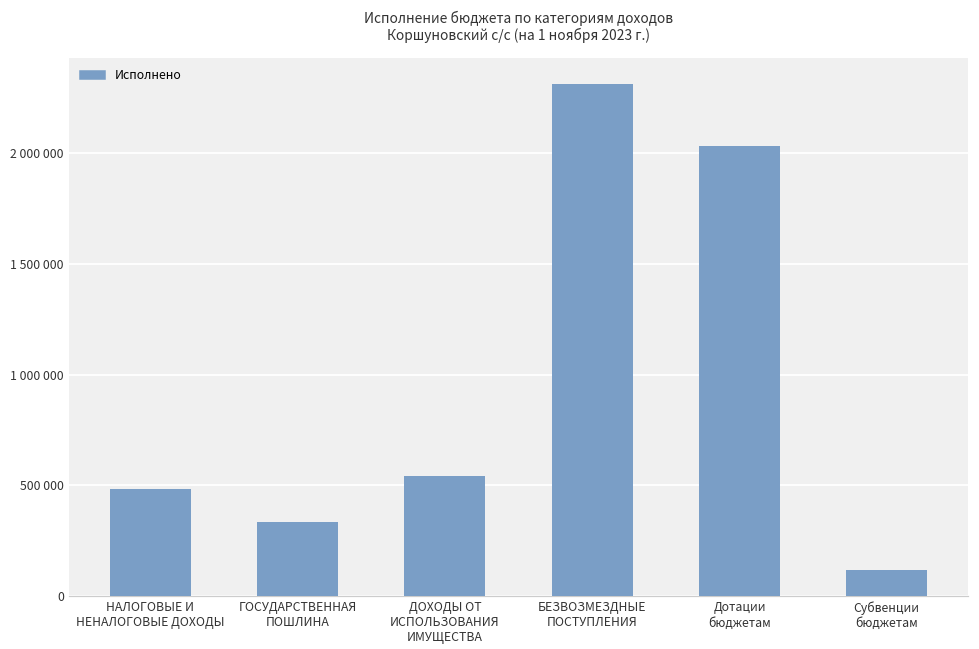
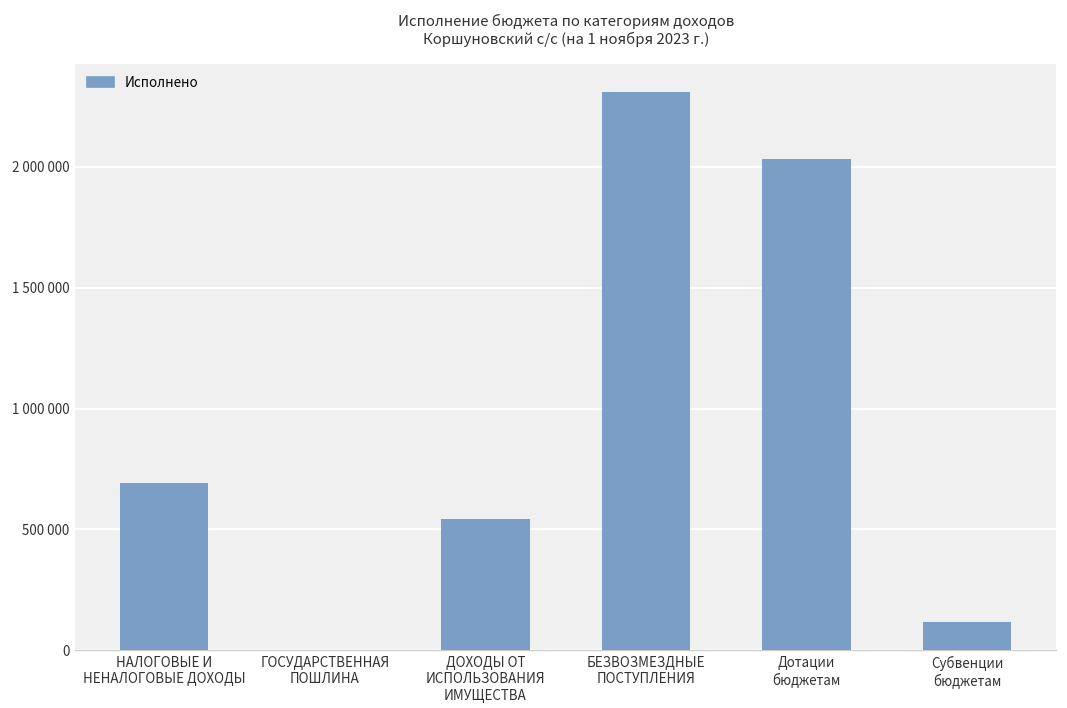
НАЛОГОВЫЕ И НЕНАЛОГОВЫЕ ДОХОДЫ: 480000 -> 690000
ГОСУДАРСТВЕННАЯ ПОШЛИНА: 340000 -> 0
